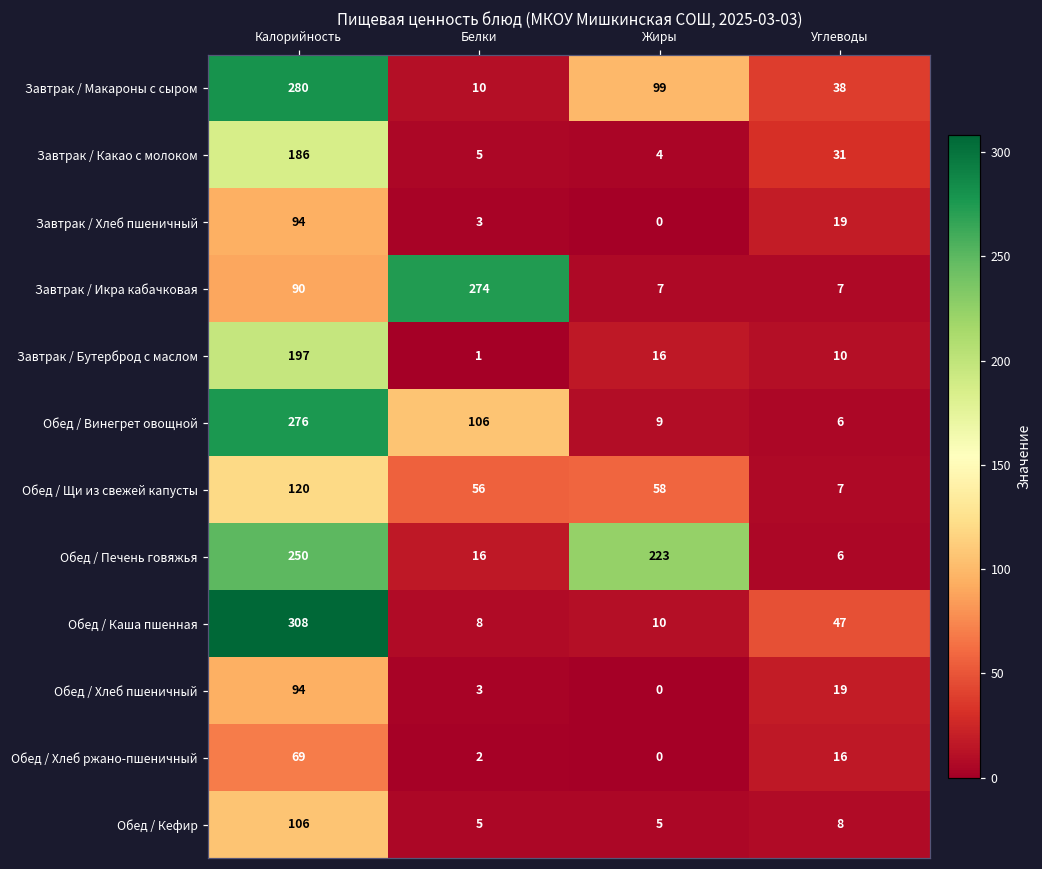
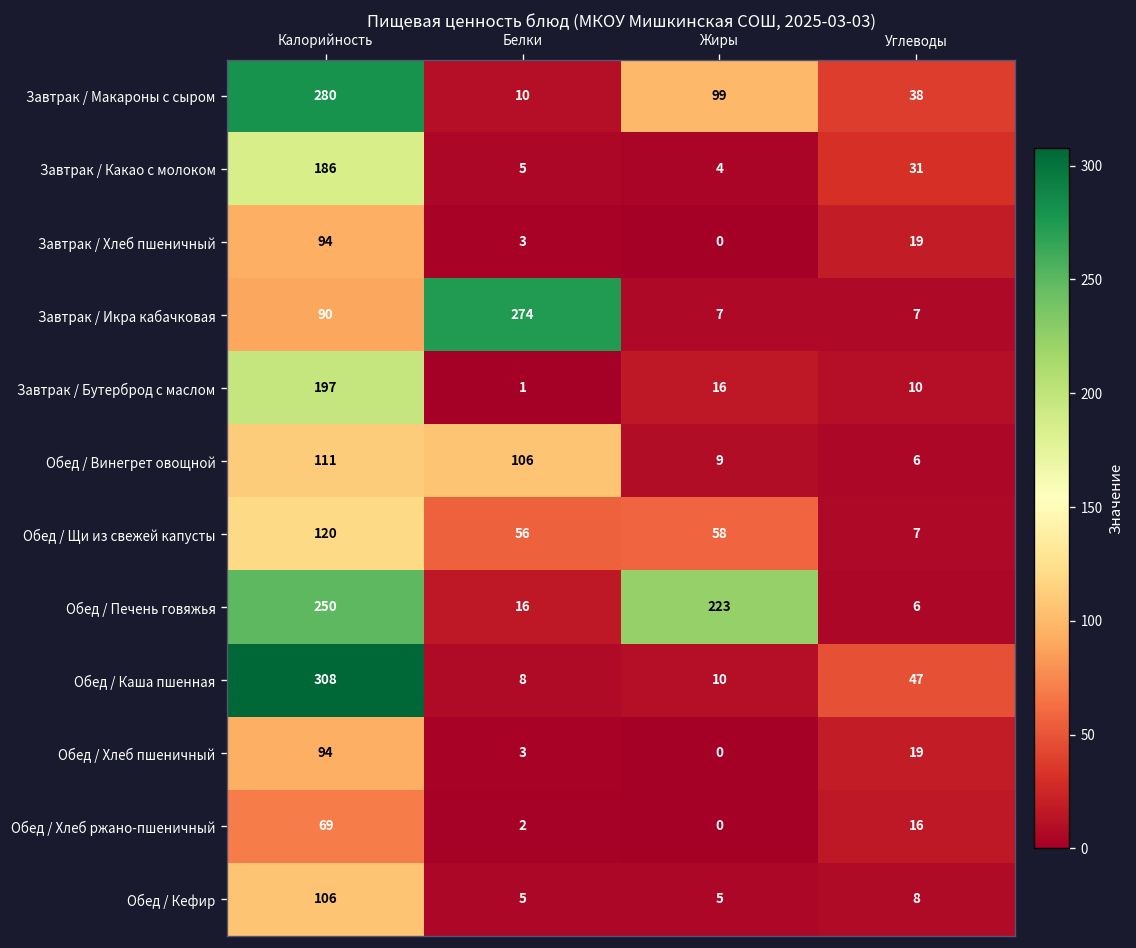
Обед / Винегрет овощной, Калорийность: 276 -> 111
